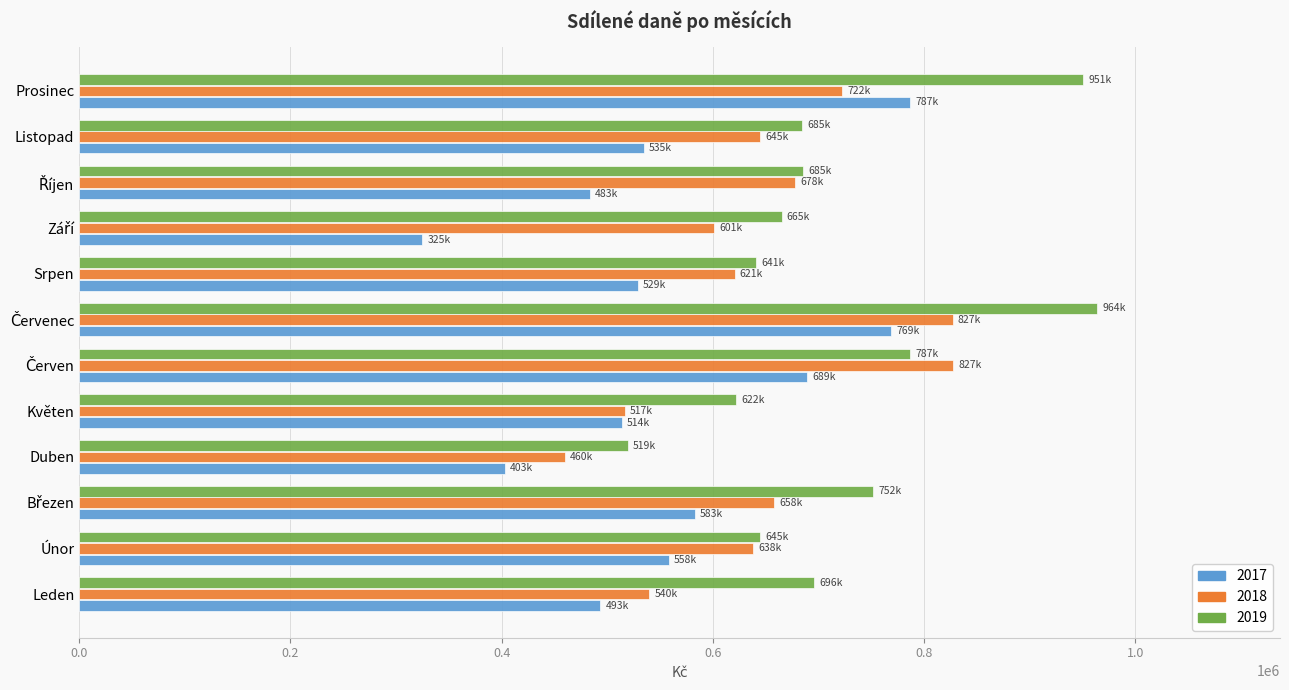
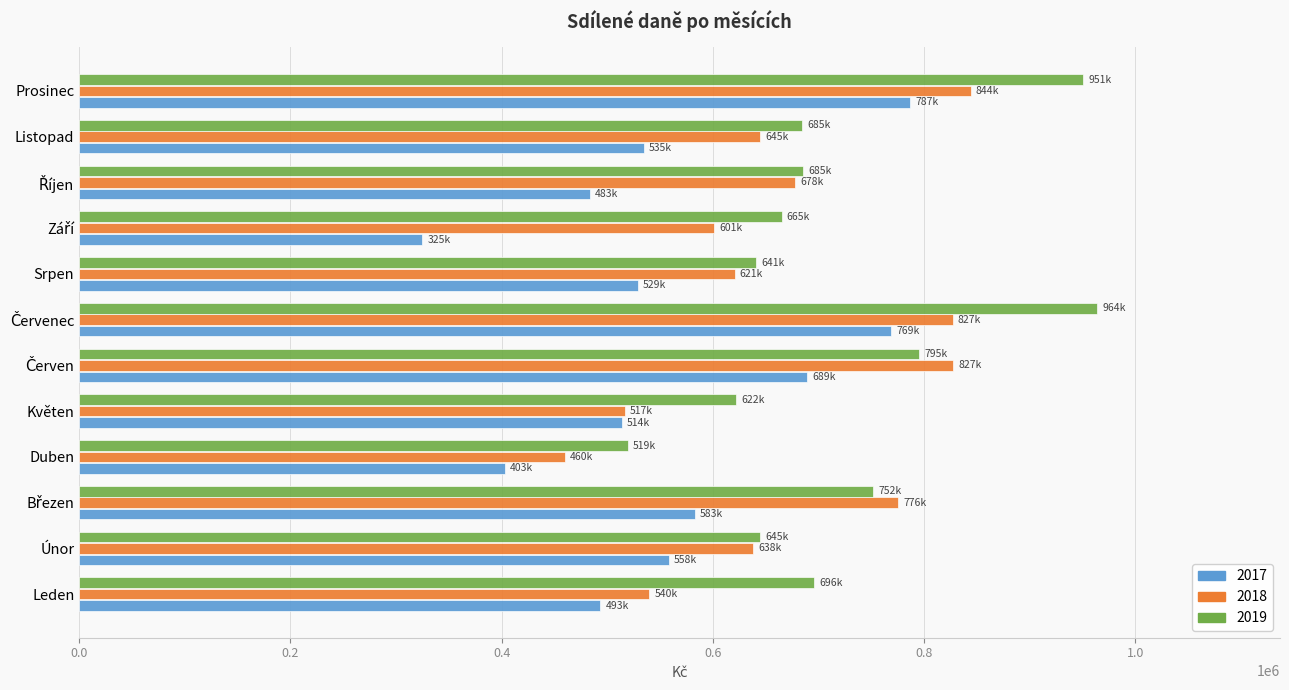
2018, Prosinec: 722k -> 844k
2019, Červen: 787k -> 795k
2018, Březen: 658k -> 776k
